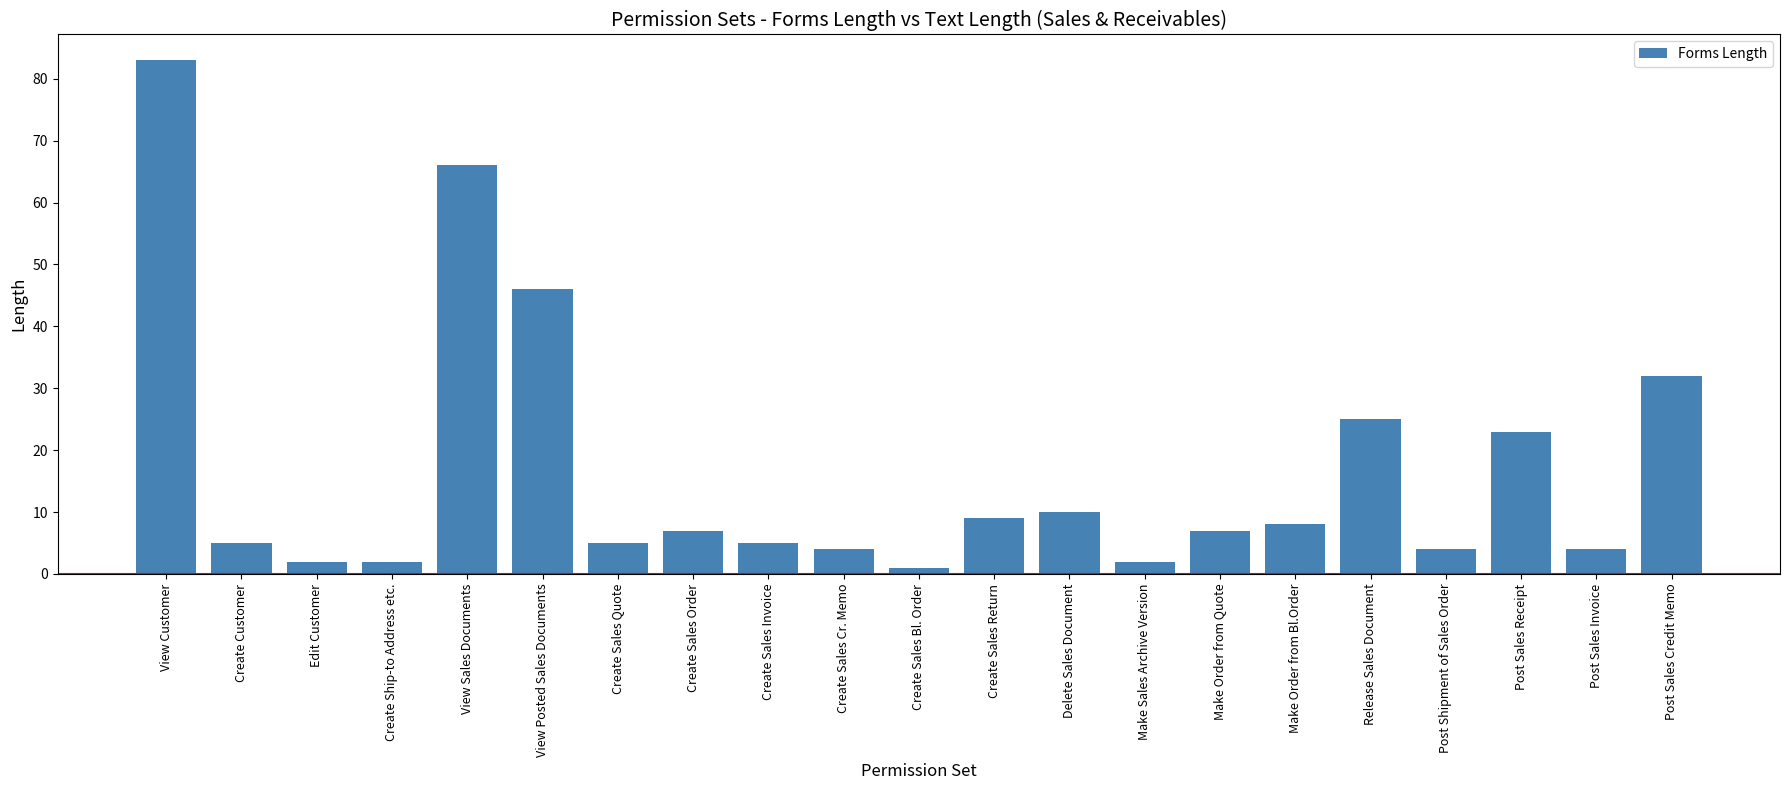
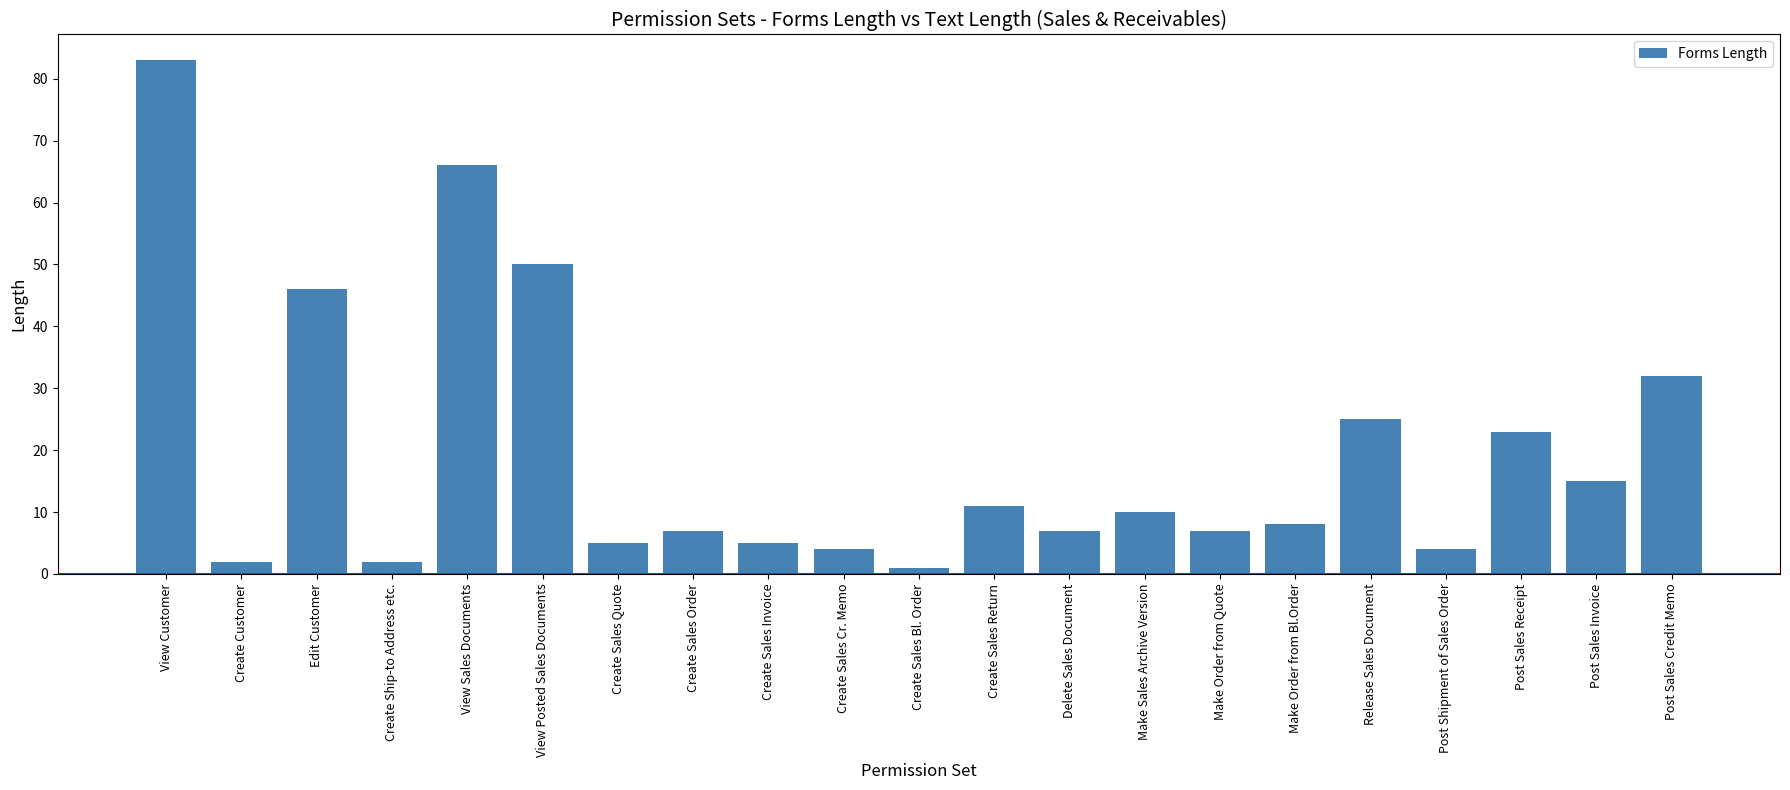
Create Customer: 5 -> 2
Edit Customer: 2 -> 46
View Posted Sales Documents: 46 -> 50
Create Sales Return: 9 -> 11
Delete Sales Document: 10 -> 7
Make Sales Archive Version: 2 -> 10
Post Sales Invoice: 4 -> 15
